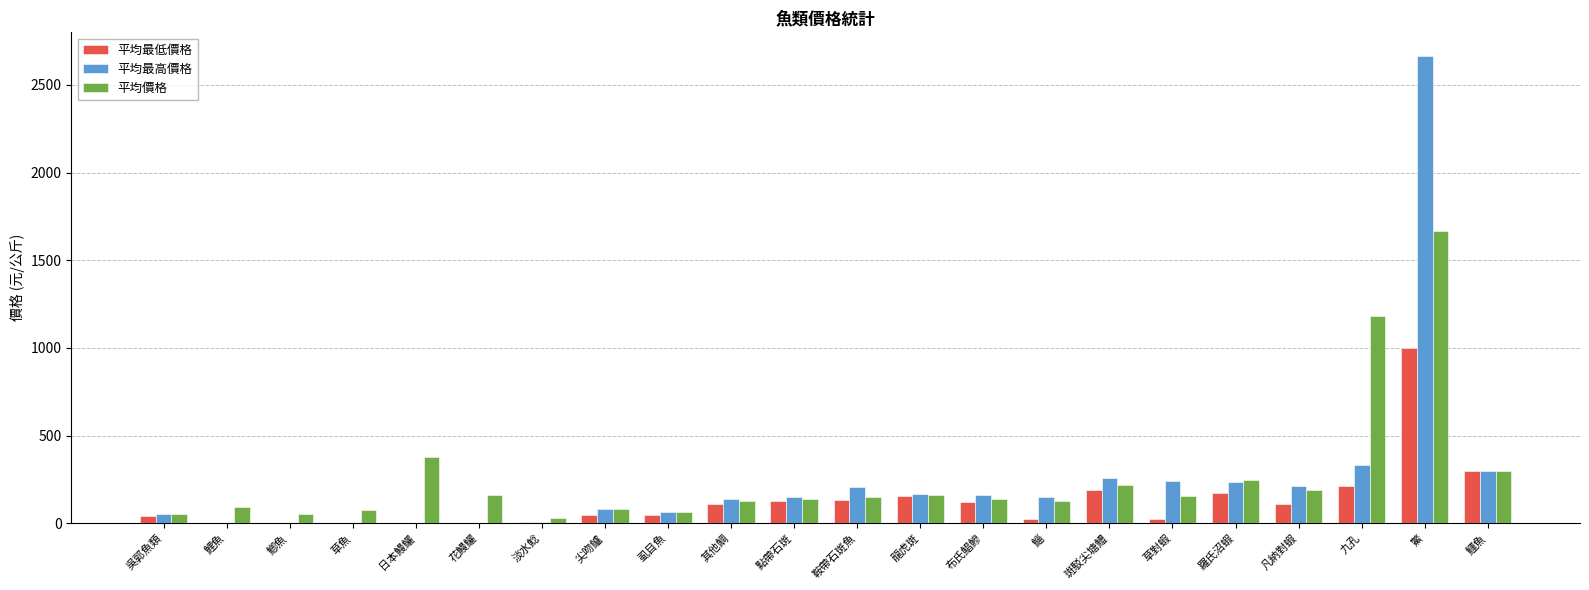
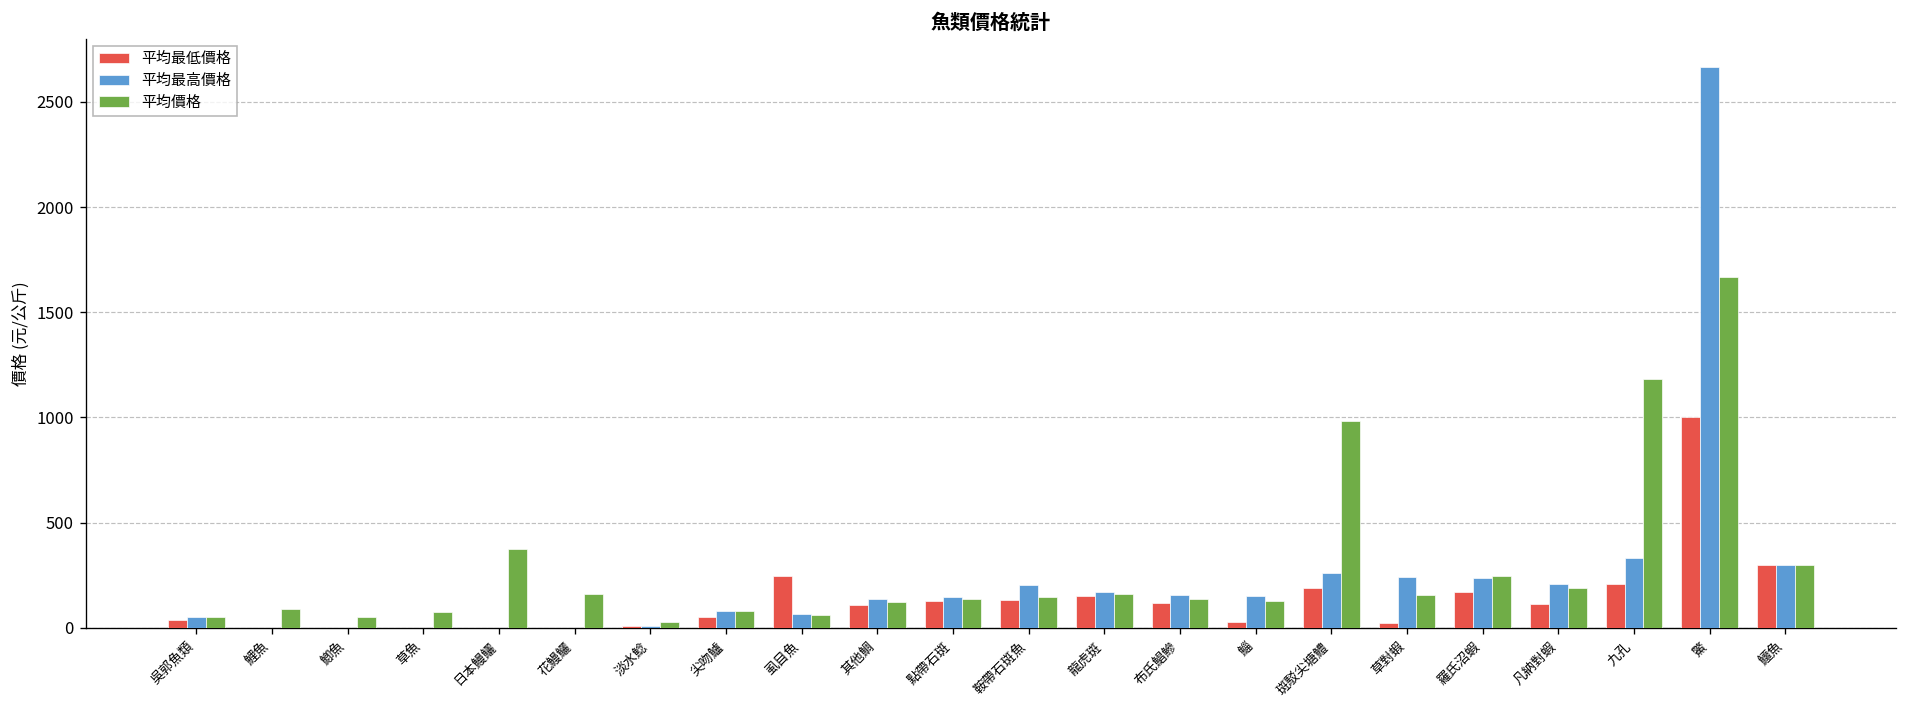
平均最低價格, 虱目魚: 50 -> 250
平均價格, 斑駁尖塘鱧: 220 -> 980
